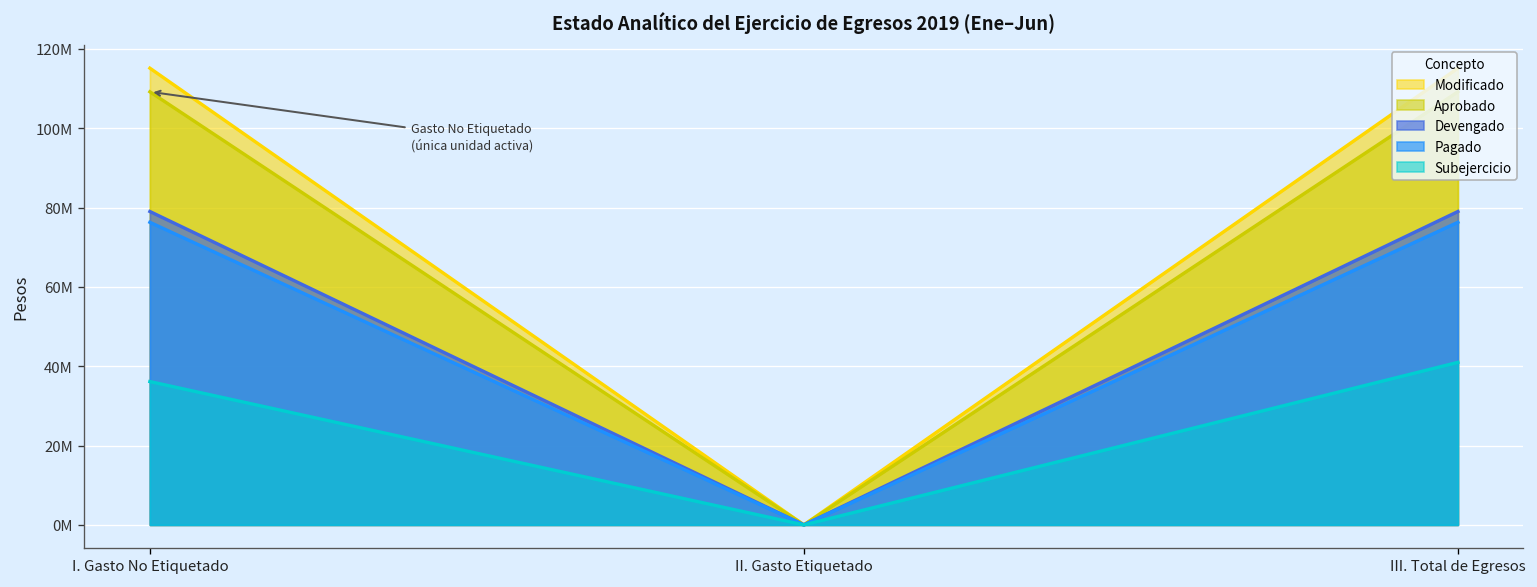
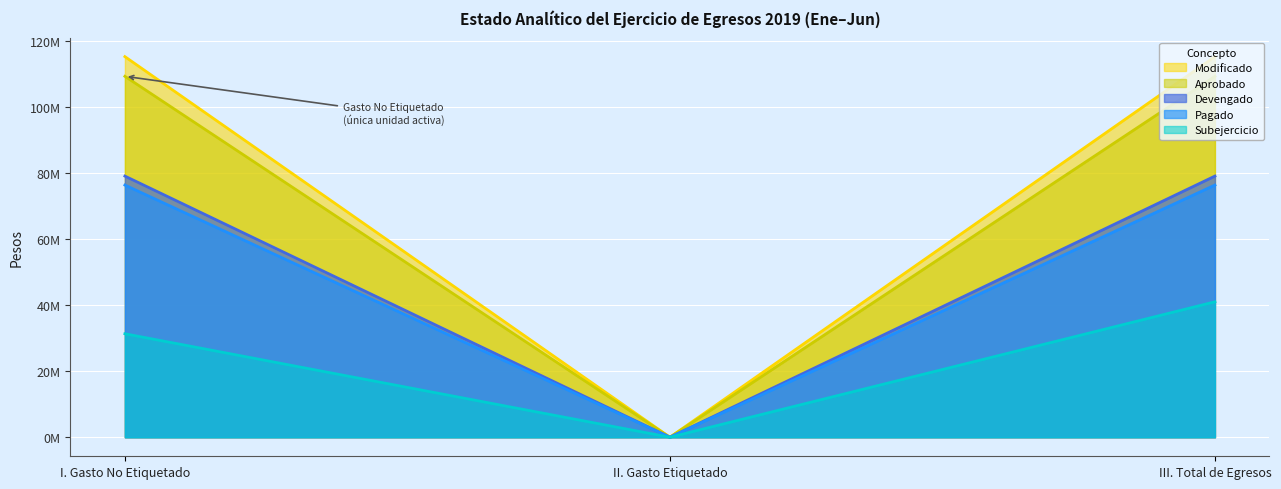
Subejercicio, I. Gasto No Etiquetado: 36000000 -> 31000000
